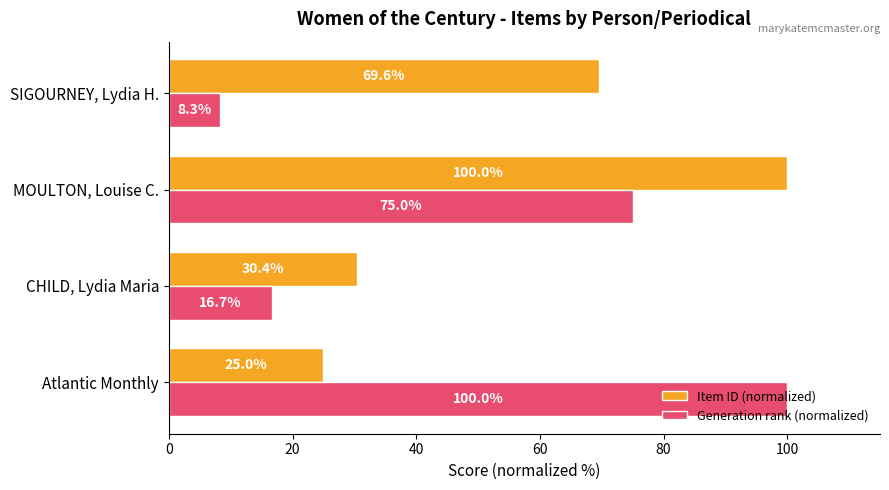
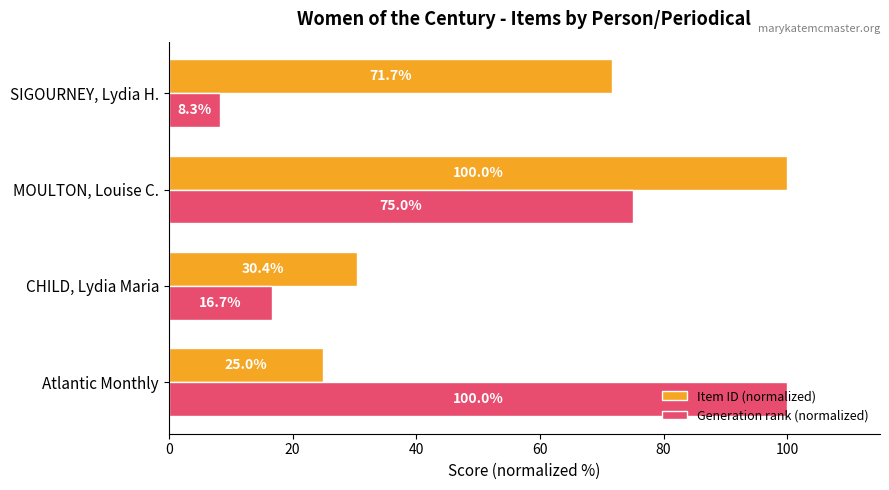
Item ID (normalized), SIGOURNEY, Lydia H.: 69.6% -> 71.7%
